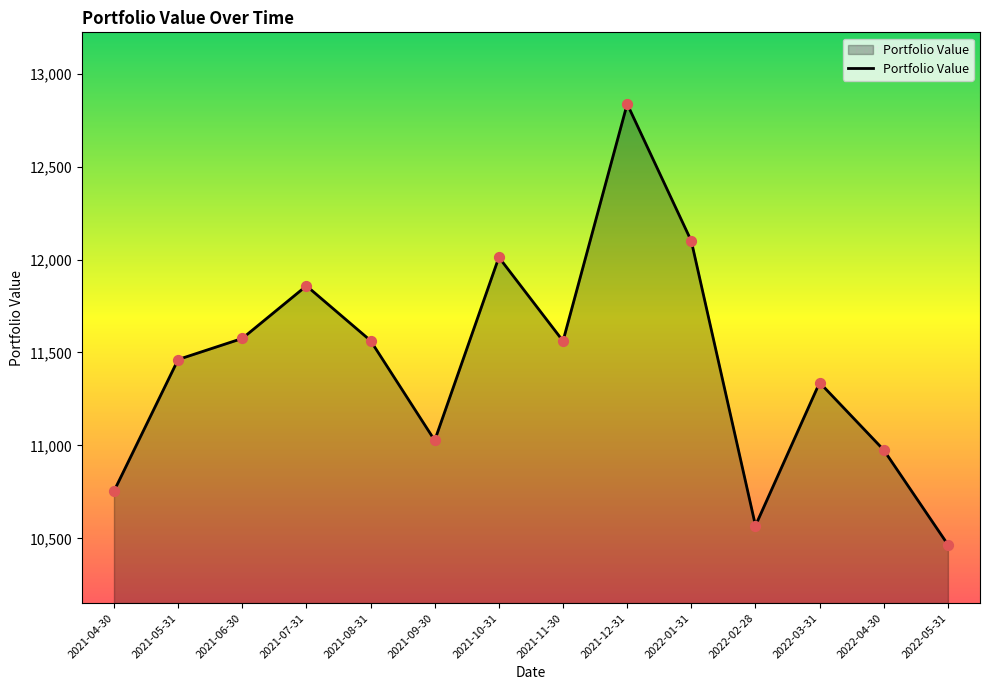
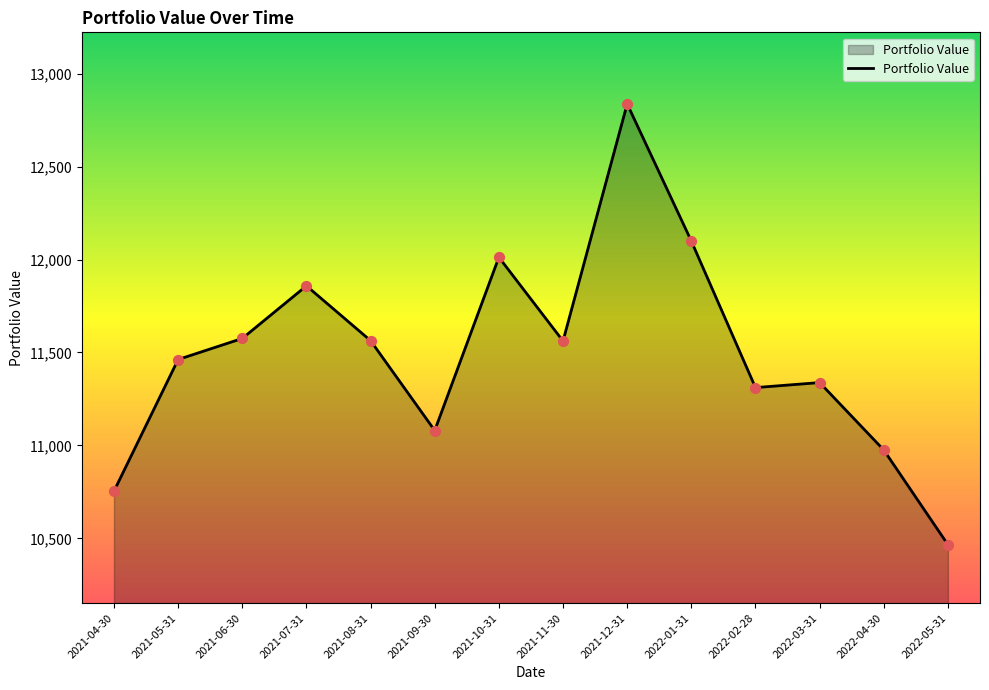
2021-09-30: 11,030 -> 11,080
2022-02-28: 10,570 -> 11,310
